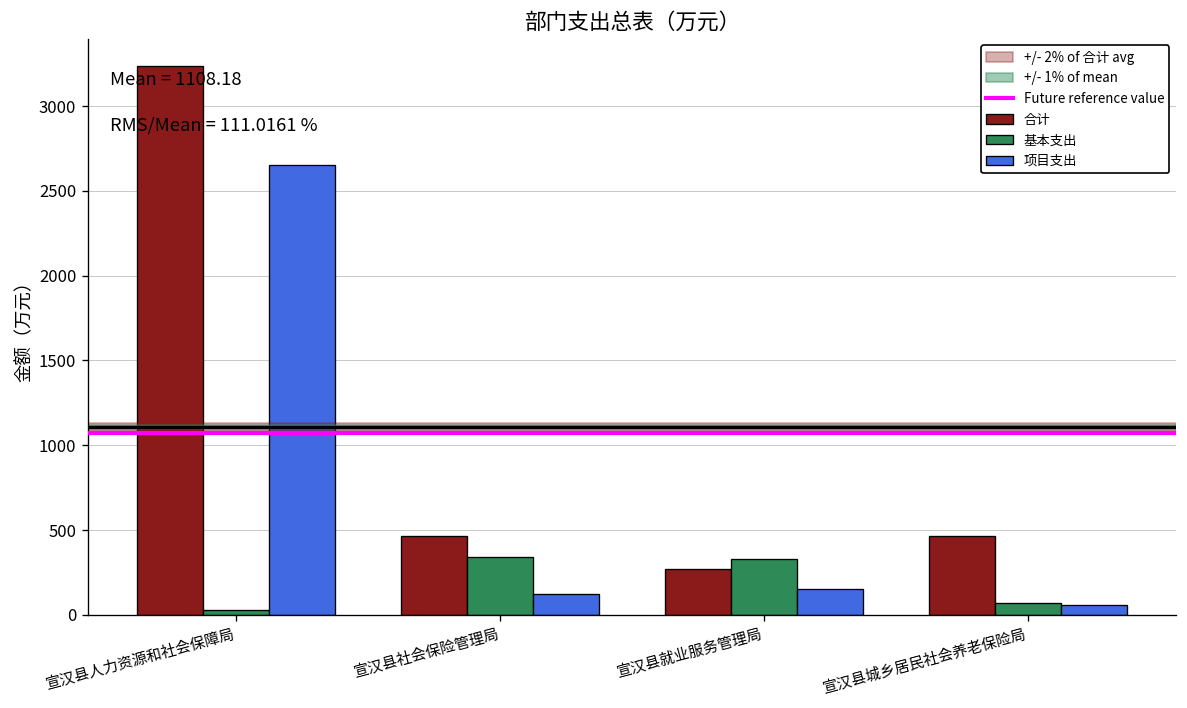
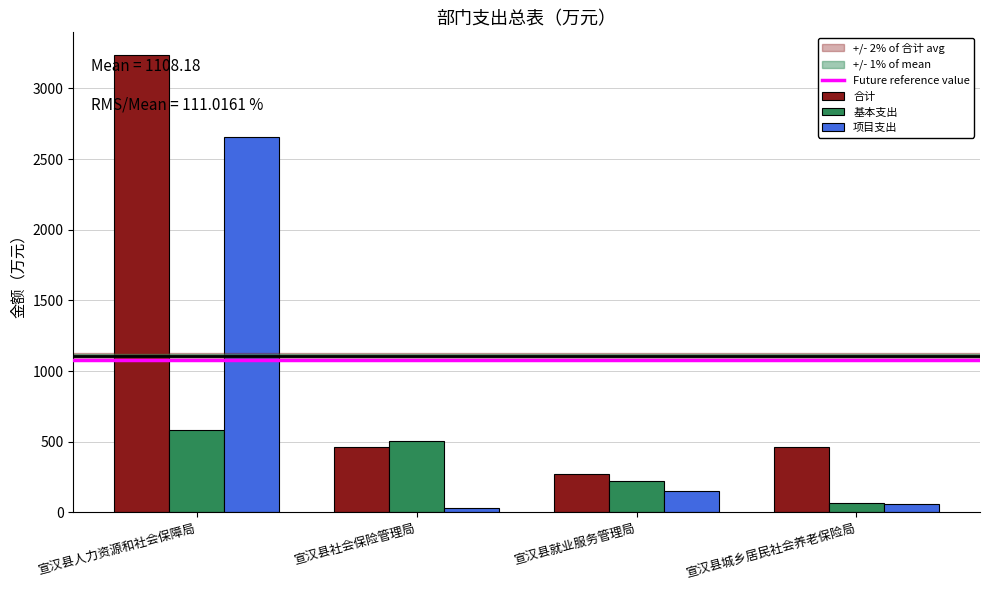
基本支出, 宣汉县人力资源和社会保障局: 30 -> 580
基本支出, 宣汉县社会保险管理局: 340 -> 500
项目支出, 宣汉县社会保险管理局: 120 -> 30
基本支出, 宣汉县就业服务管理局: 330 -> 220
